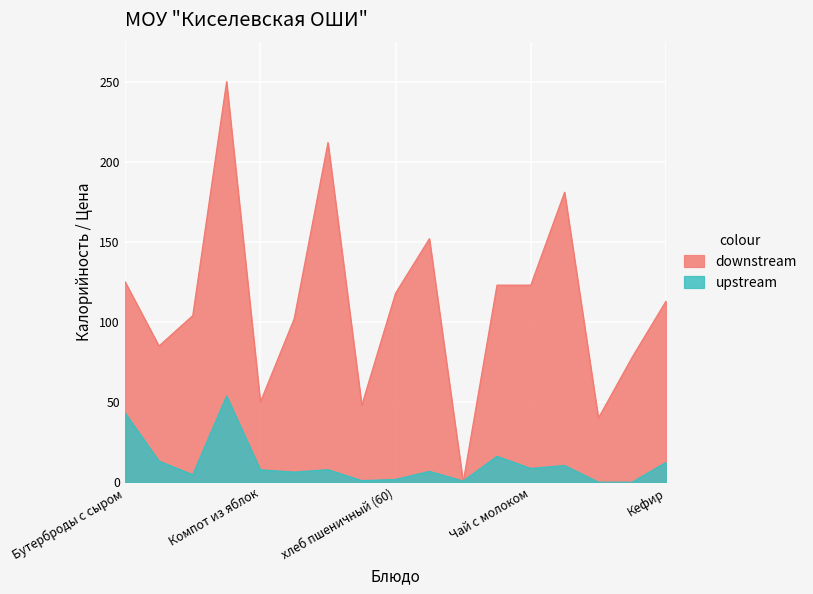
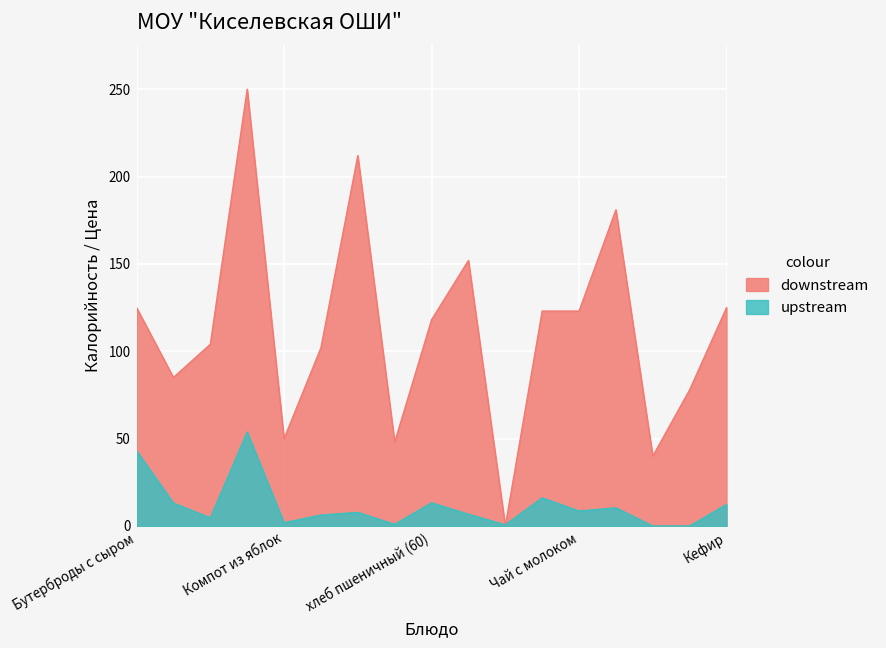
upstream, Компот из яблок: 8 -> 2
upstream, хлеб пшеничный (60): 2 -> 13
downstream, Кефир: 113 -> 125
